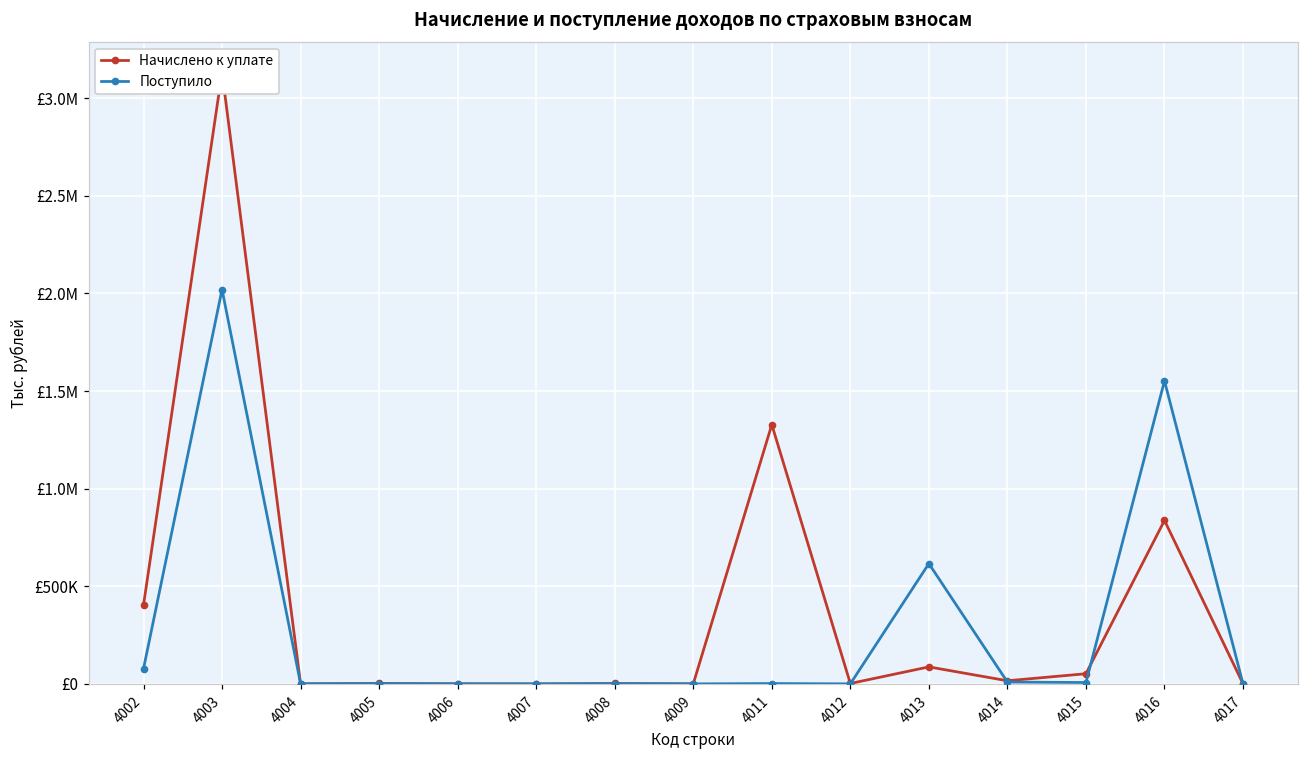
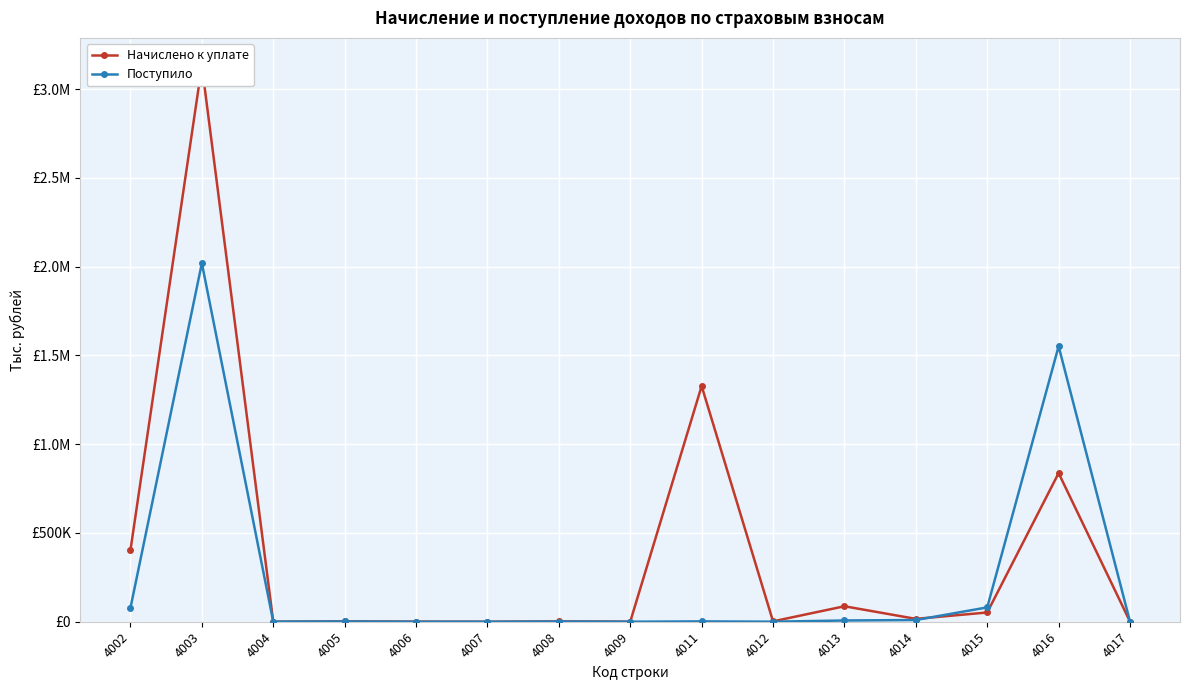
Поступило, 4013: £620000 -> £10000
Поступило, 4015: £10000 -> £80000
